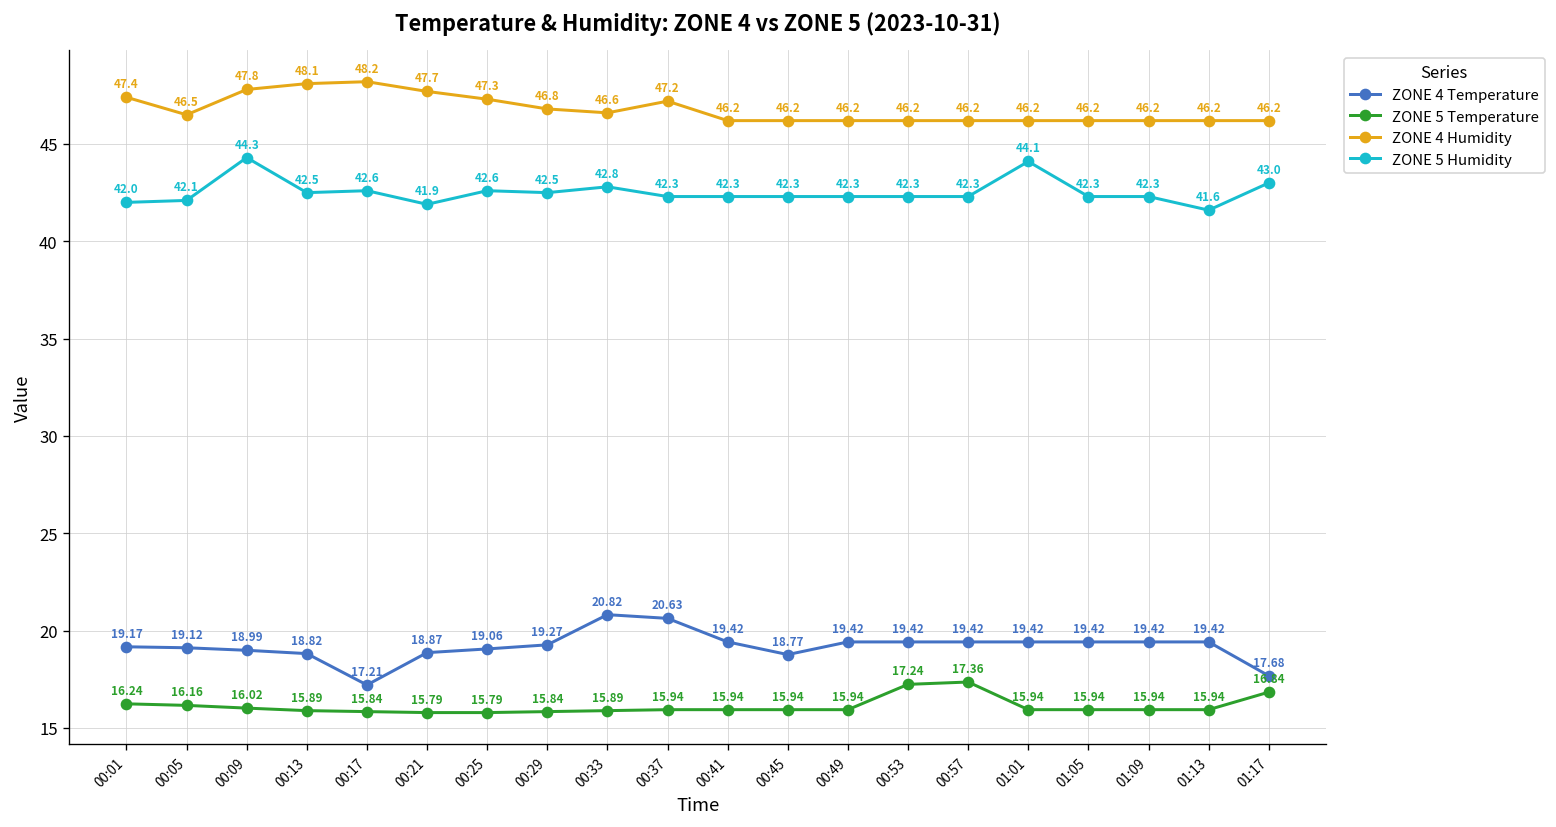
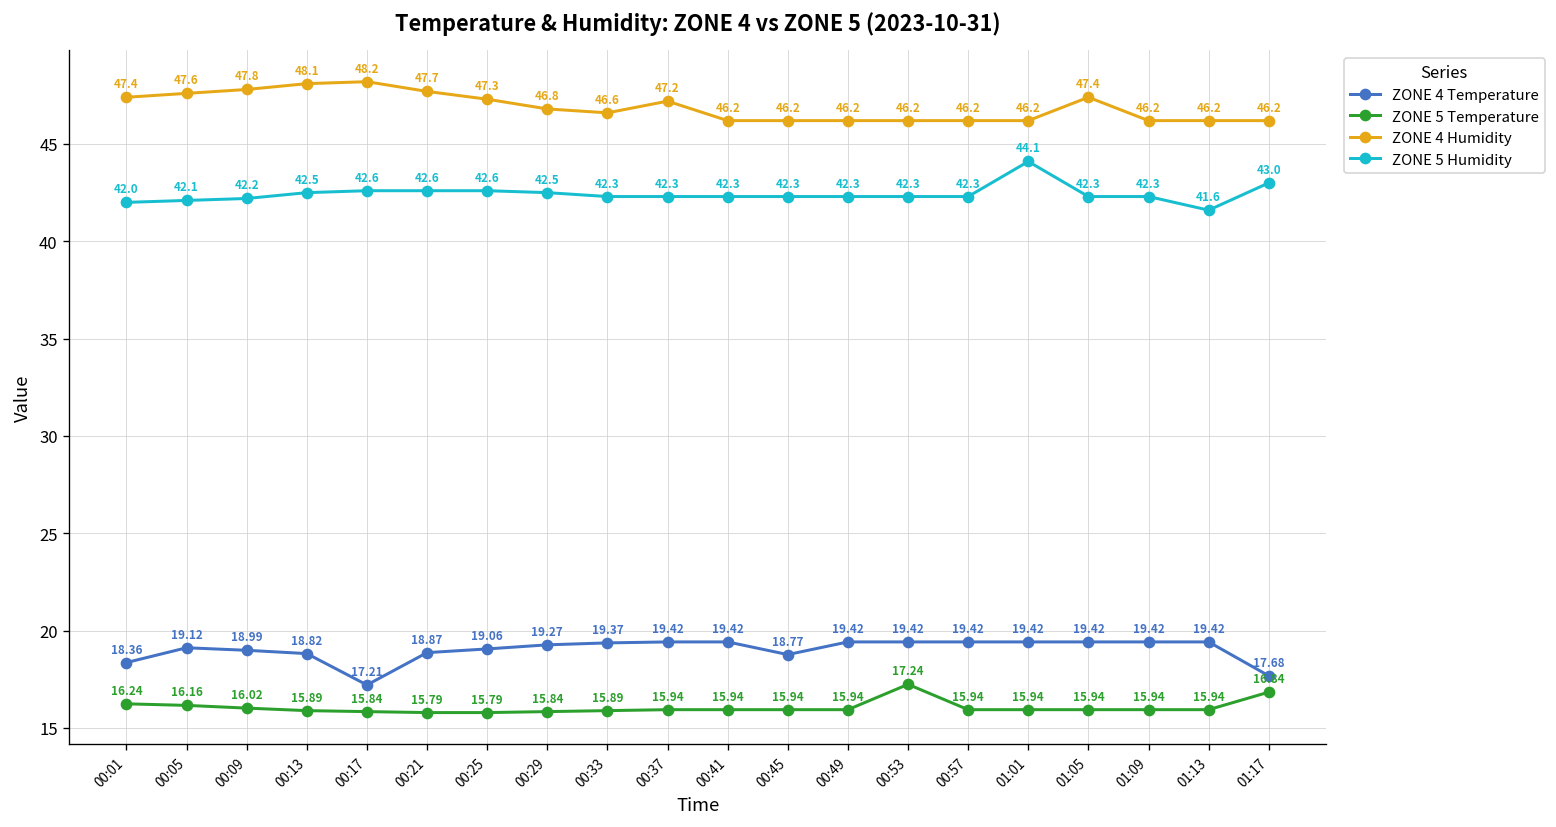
ZONE 4 Temperature, 00:01: 19.17 -> 18.36
ZONE 4 Humidity, 00:05: 46.5 -> 47.6
ZONE 5 Humidity, 00:09: 44.3 -> 42.2
ZONE 5 Humidity, 00:21: 41.9 -> 42.6
ZONE 4 Temperature, 00:33: 20.82 -> 19.37
ZONE 5 Humidity, 00:33: 42.8 -> 42.3
ZONE 4 Temperature, 00:37: 20.63 -> 19.42
ZONE 5 Temperature, 00:57: 17.36 -> 15.94
ZONE 4 Humidity, 01:05: 46.2 -> 47.4
